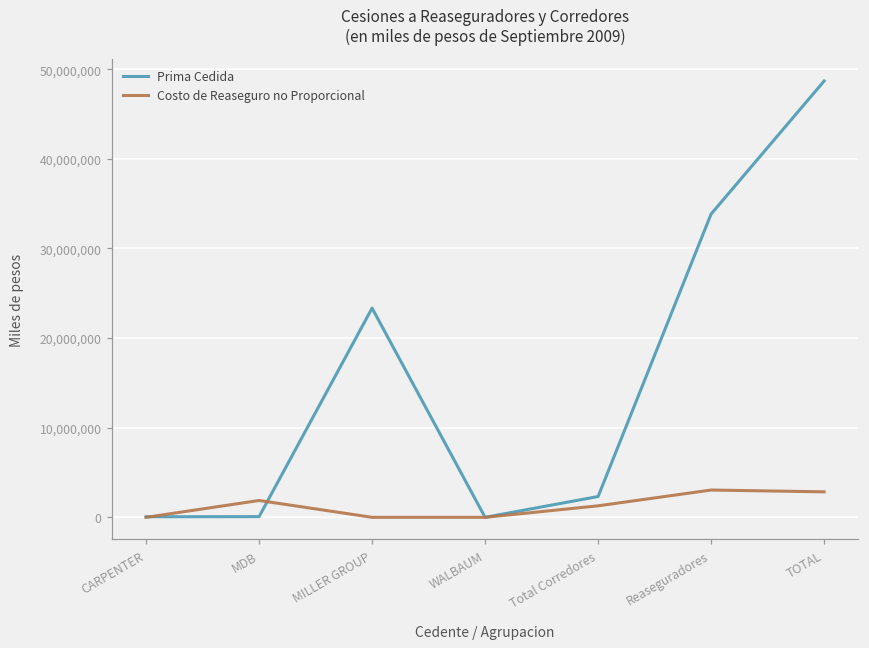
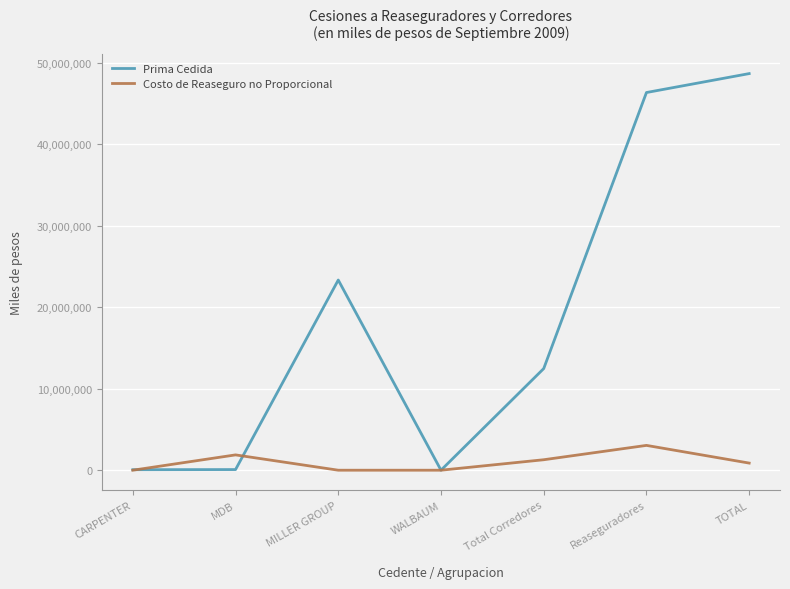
Prima Cedida, Total Corredores: 2,000,000 -> 12,000,000
Prima Cedida, Reaseguradores: 34,000,000 -> 46,000,000
Costo de Reaseguro no Proporcional, TOTAL: 3,000,000 -> 1,000,000
